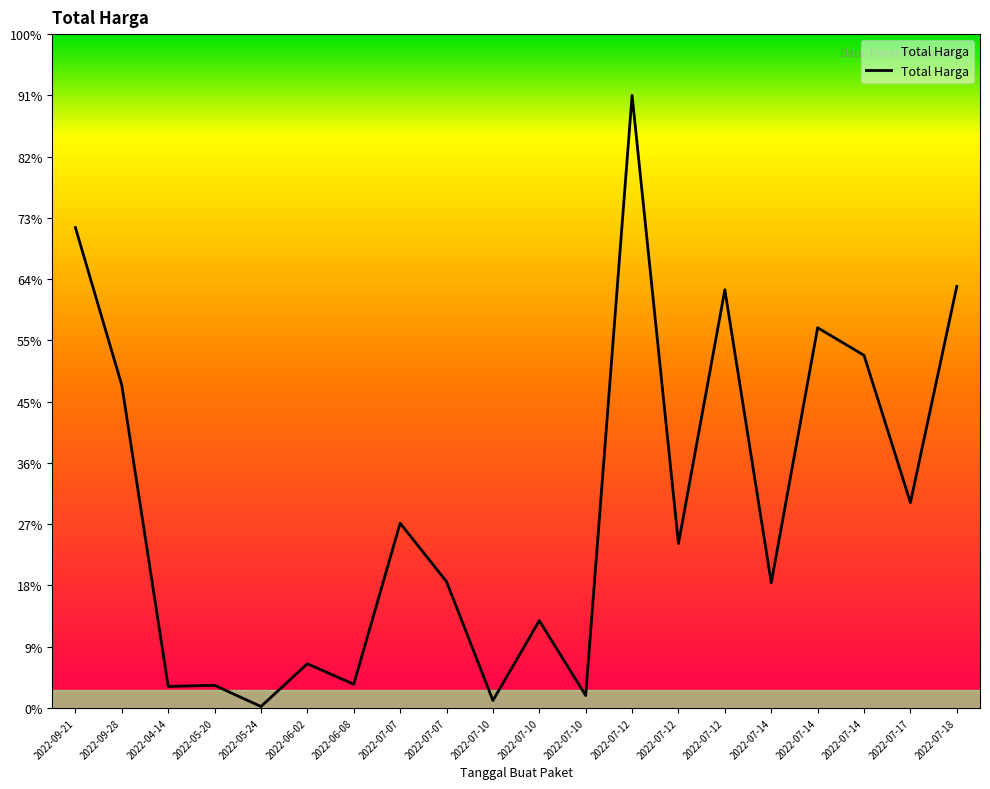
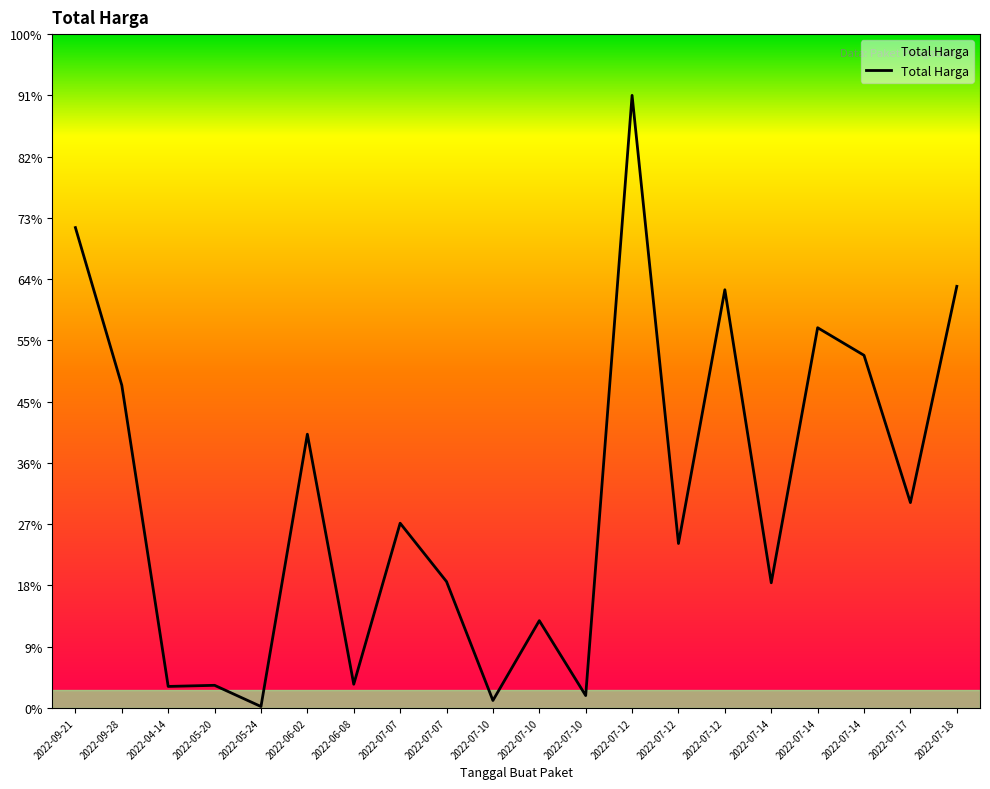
2022-06-02: 7% -> 41%
